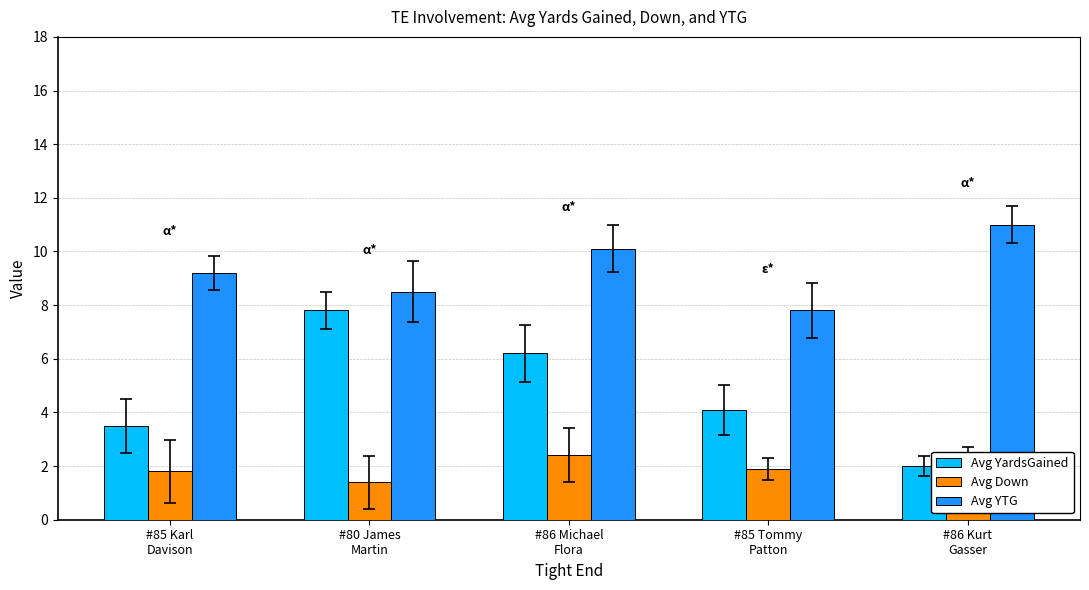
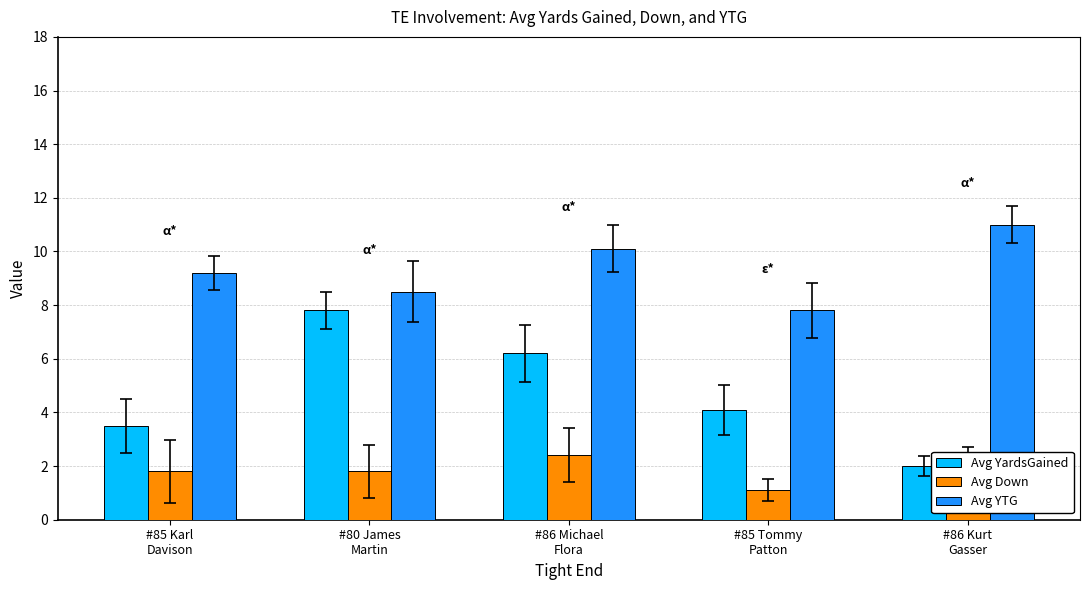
Avg Down, #80 James Martin: 1.4 -> 1.8
Avg Down, #85 Tommy Patton: 1.9 -> 1.1
